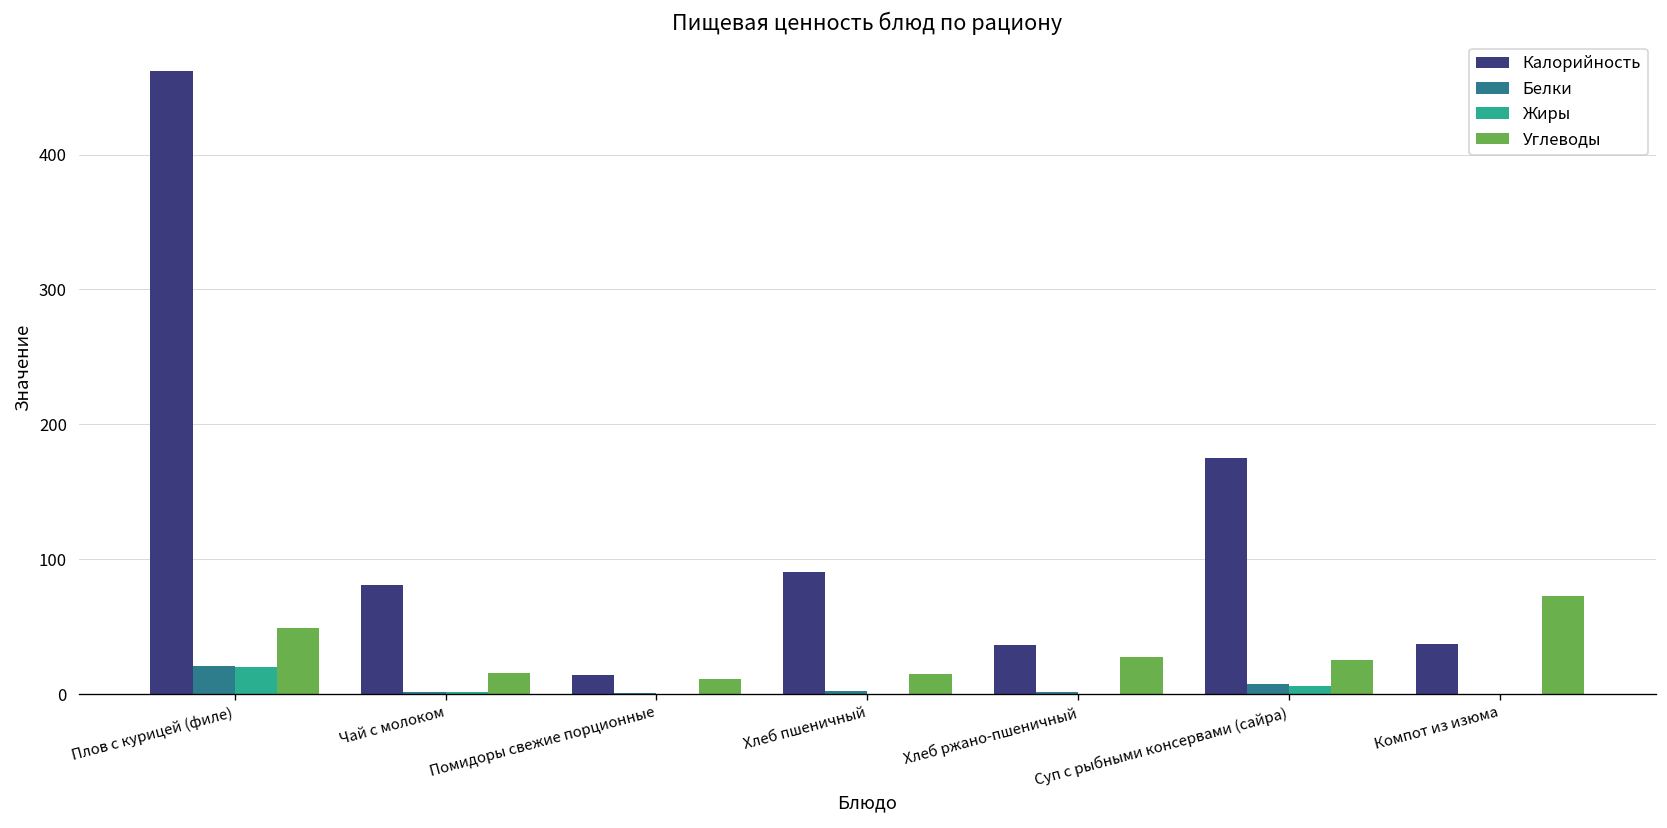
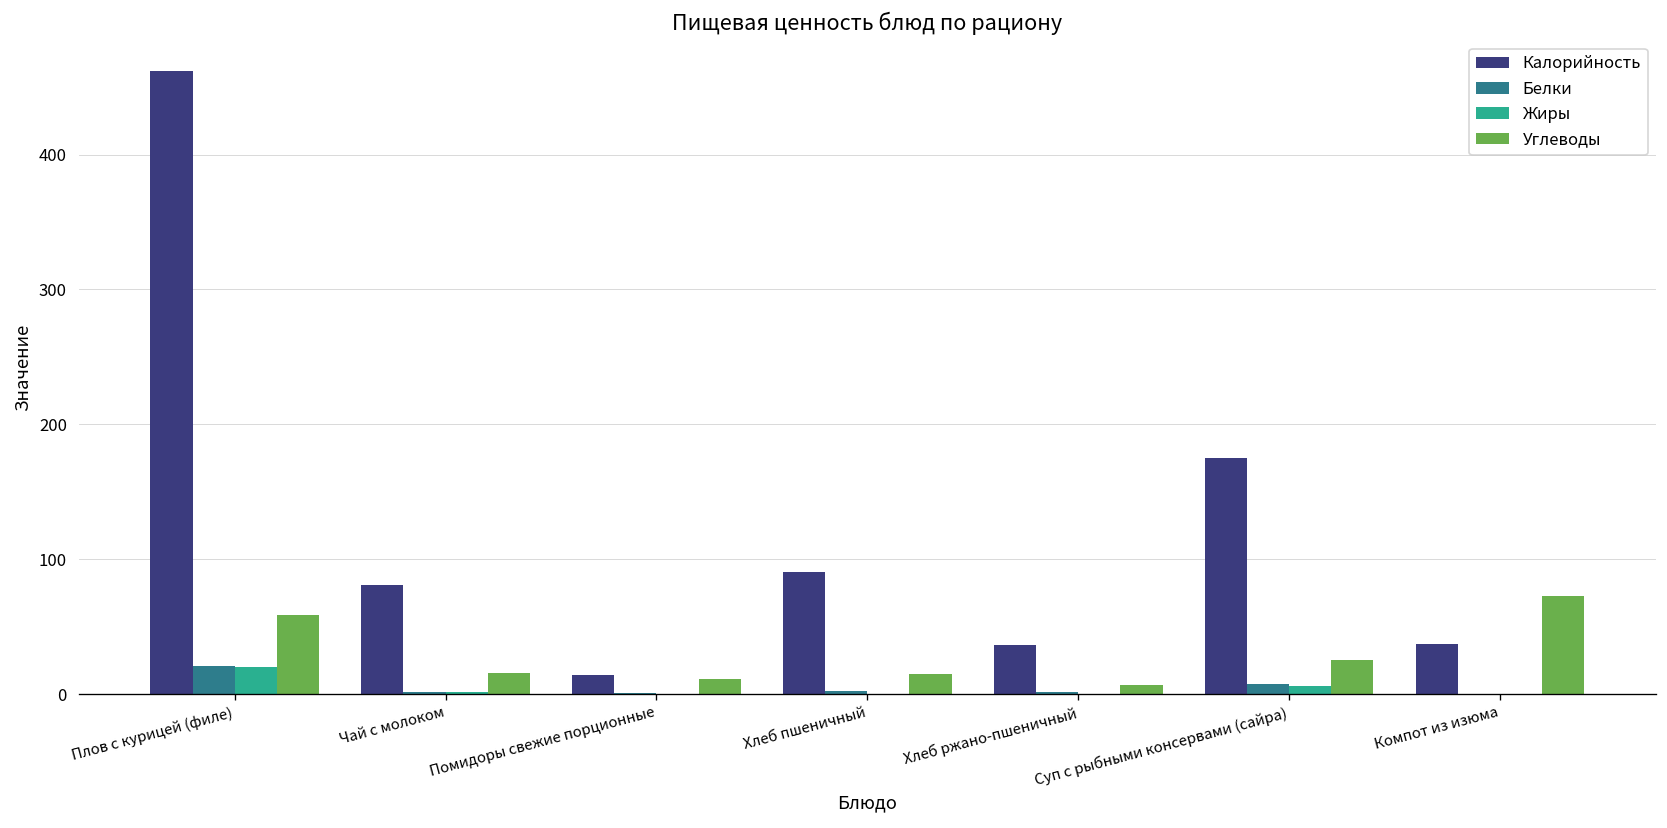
Углеводы, Плов с курицей (филе): 49 -> 59
Углеводы, Хлеб ржано-пшеничный: 28 -> 7
